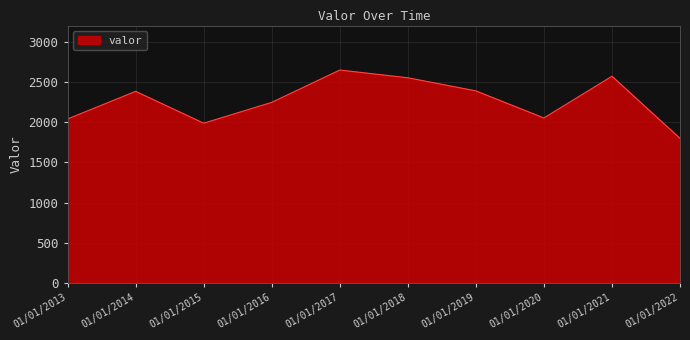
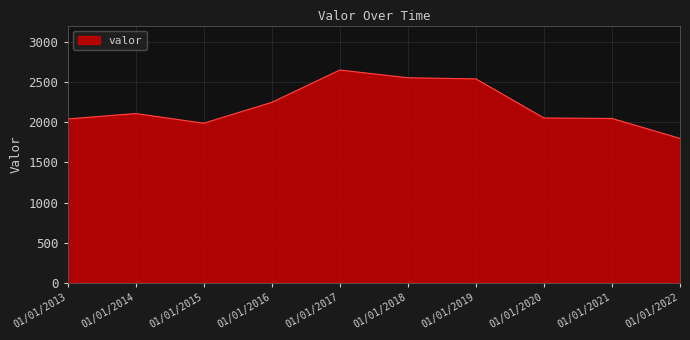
01/01/2014: 2400 -> 2100
01/01/2019: 2400 -> 2500
01/01/2021: 2600 -> 2000
